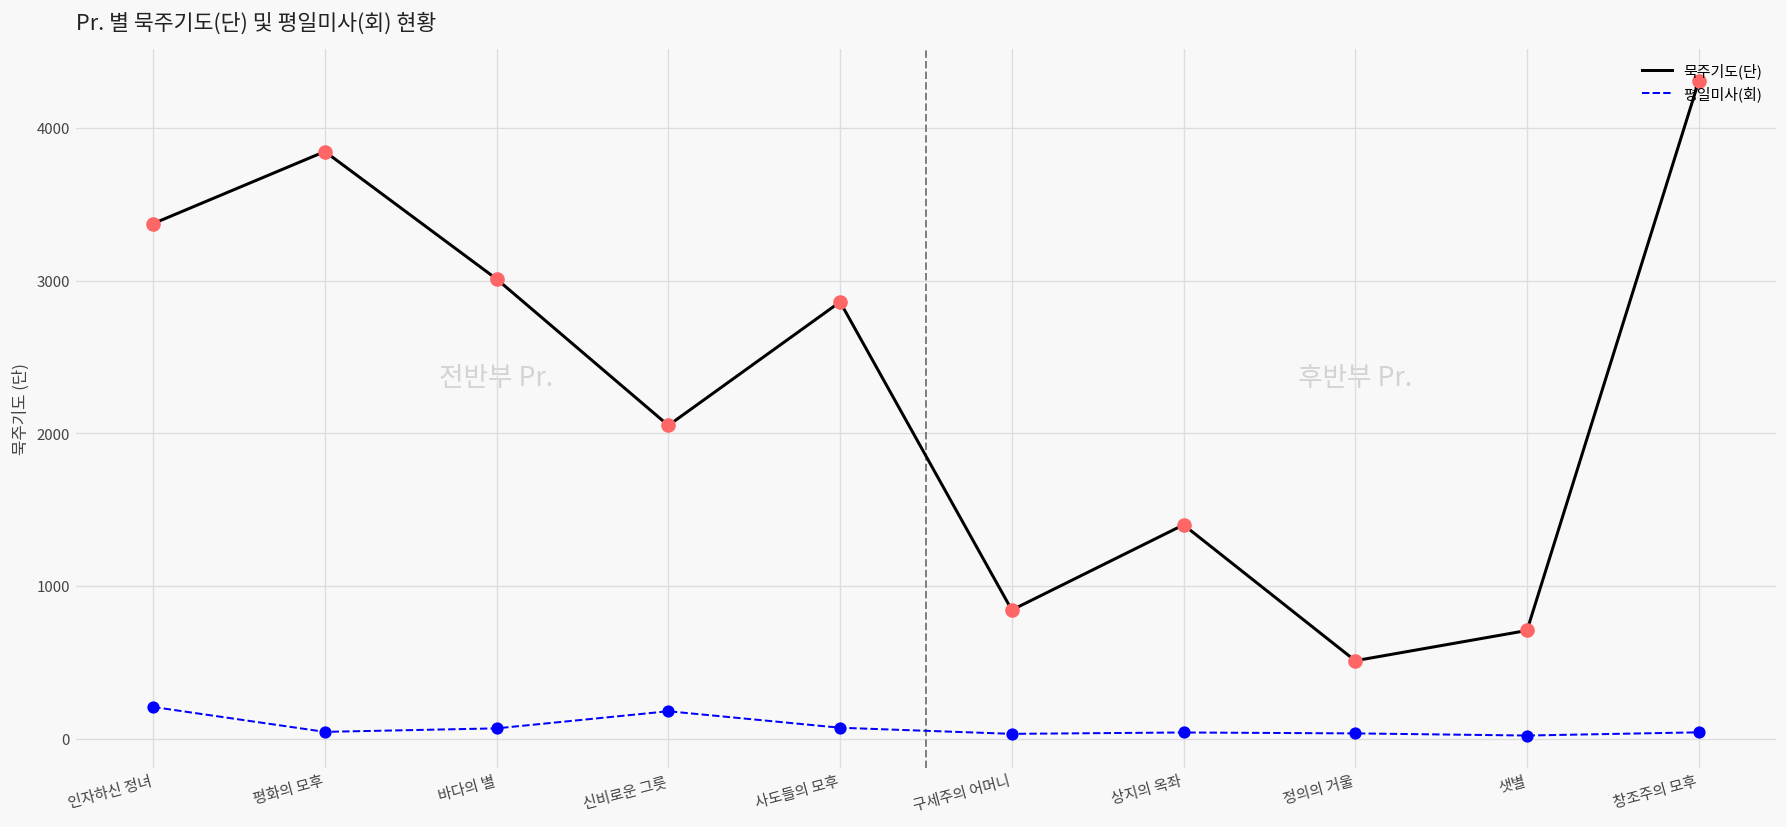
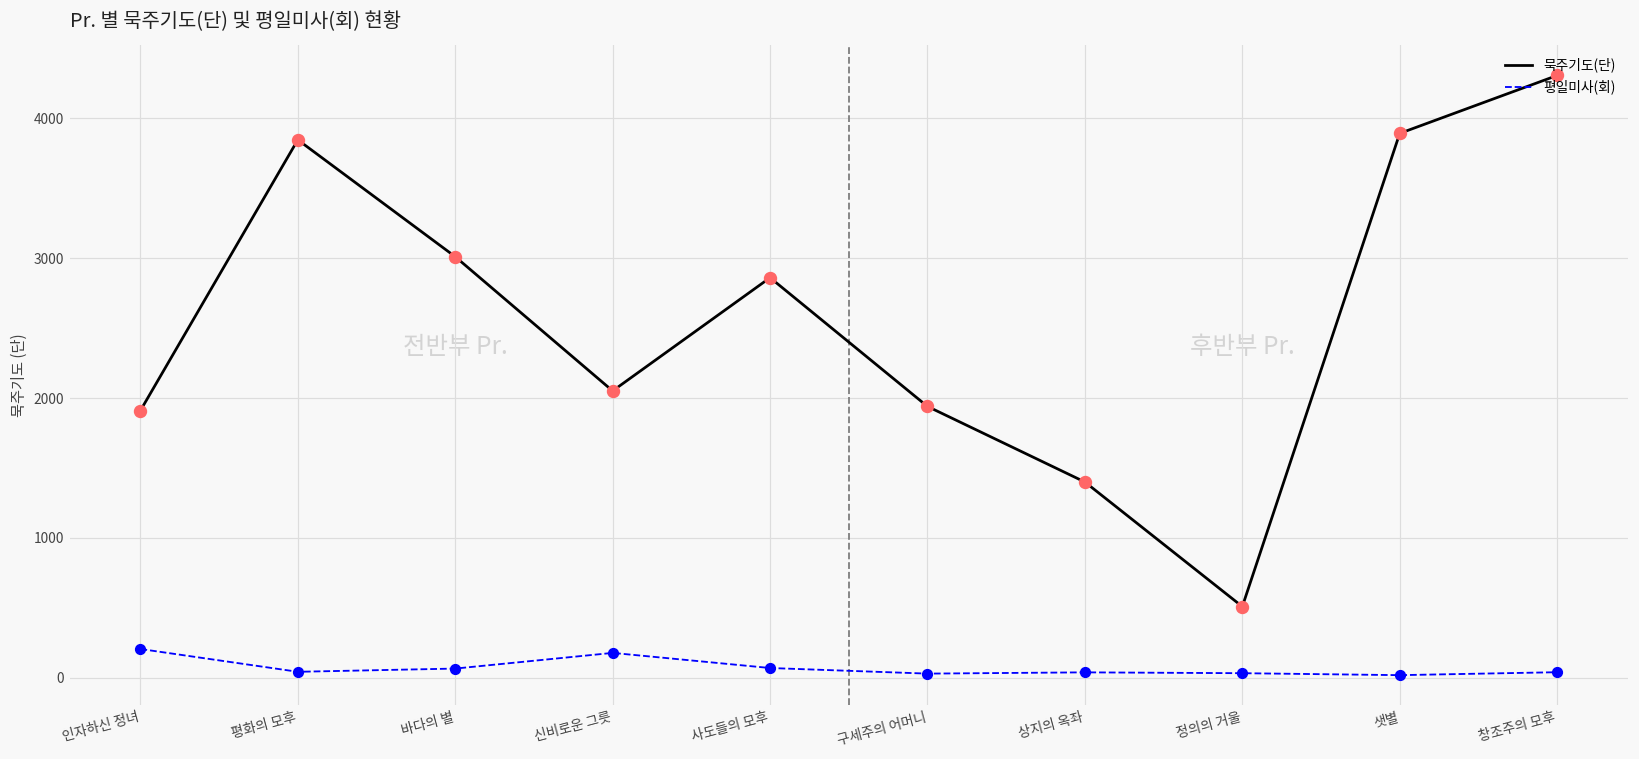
묵주기도(단), 인자하신 정녀: 3370 -> 1910
묵주기도(단), 구세주의 어머니: 840 -> 1940
묵주기도(단), 샛별: 710 -> 3890
